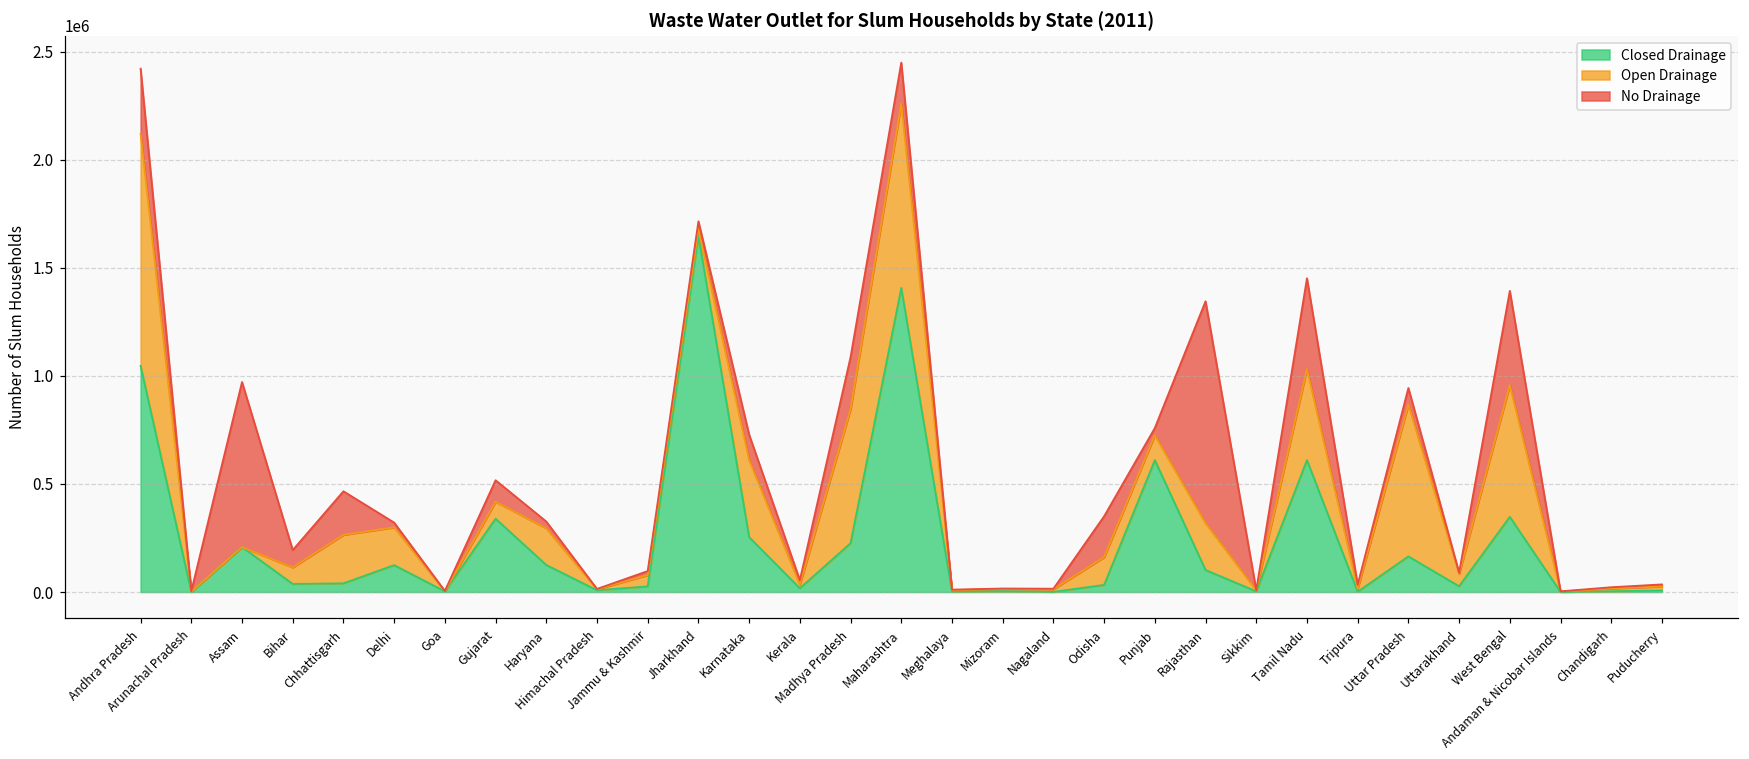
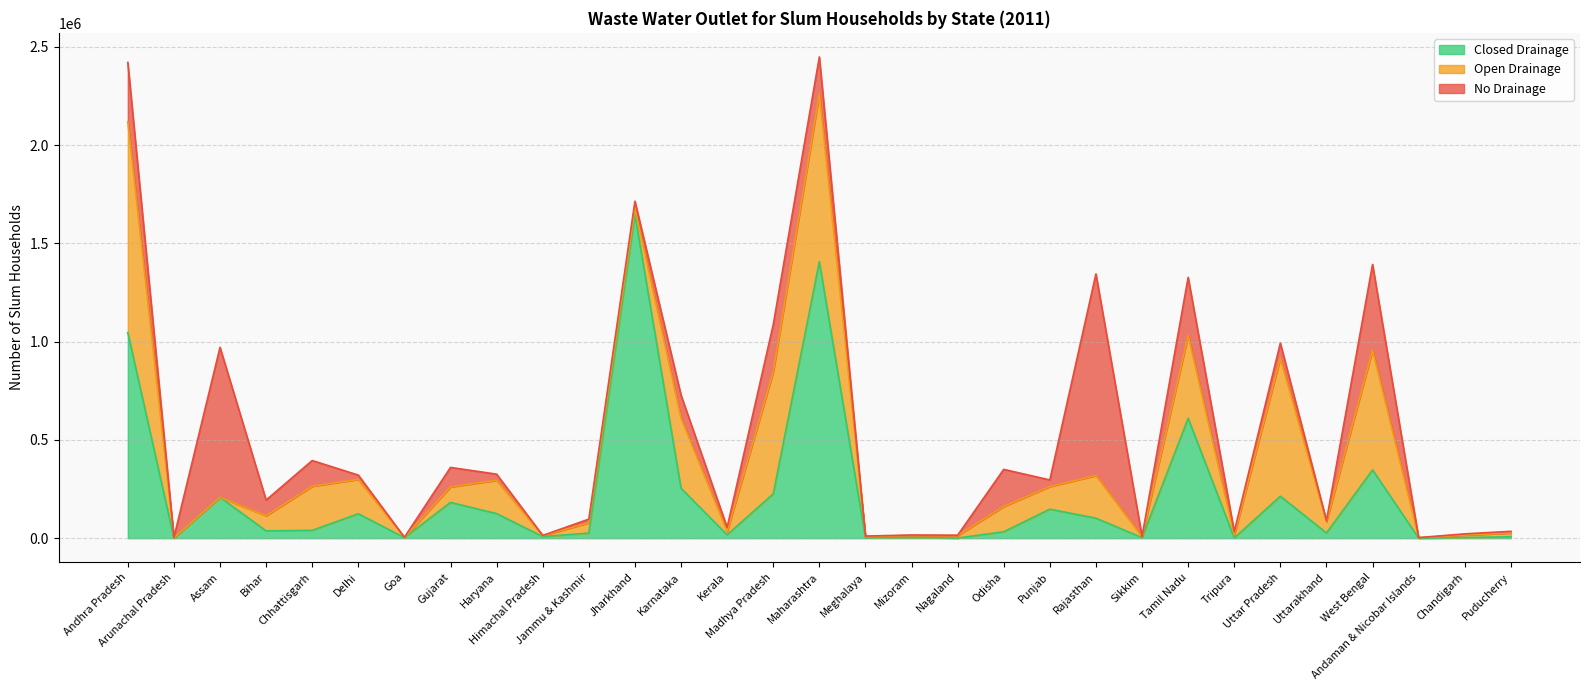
No Drainage, Chhattisgarh: 200000 -> 130000
Closed Drainage, Gujarat: 340000 -> 180000
Closed Drainage, Punjab: 610000 -> 150000
No Drainage, Tamil Nadu: 420000 -> 300000
Closed Drainage, Uttar Pradesh: 160000 -> 210000
